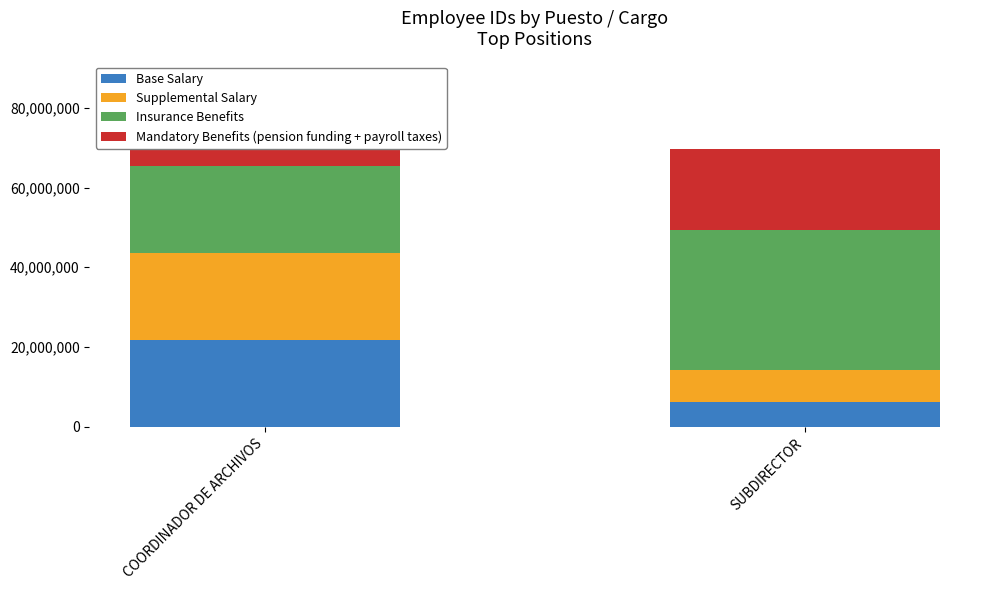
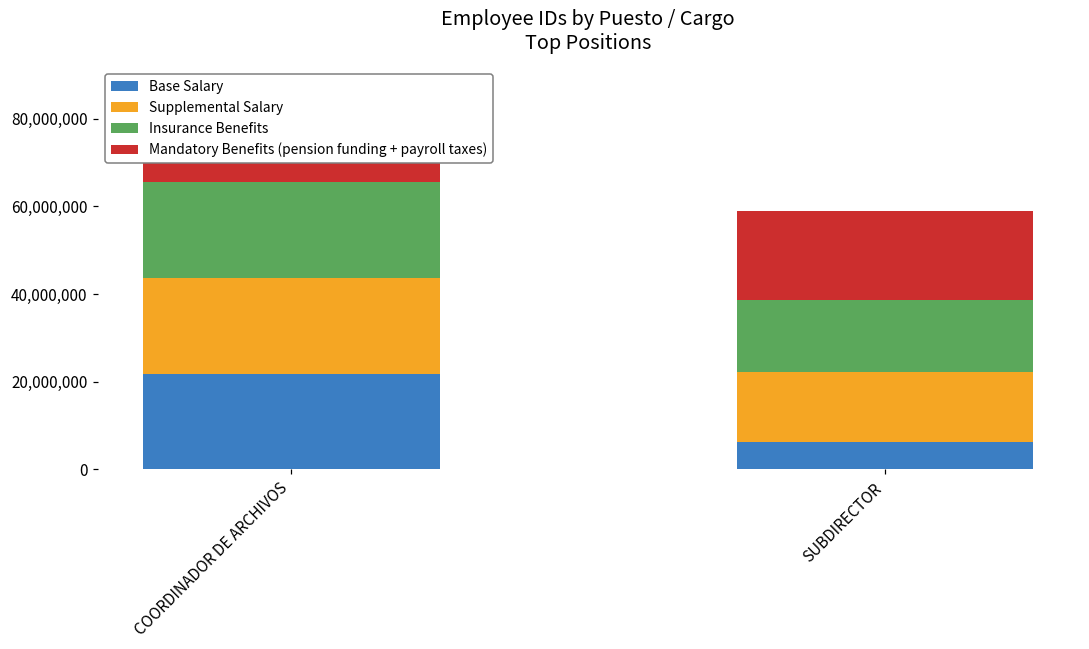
Supplemental Salary, SUBDIRECTOR: 8,000,000 -> 16,000,000
Insurance Benefits, SUBDIRECTOR: 35,000,000 -> 16,000,000
